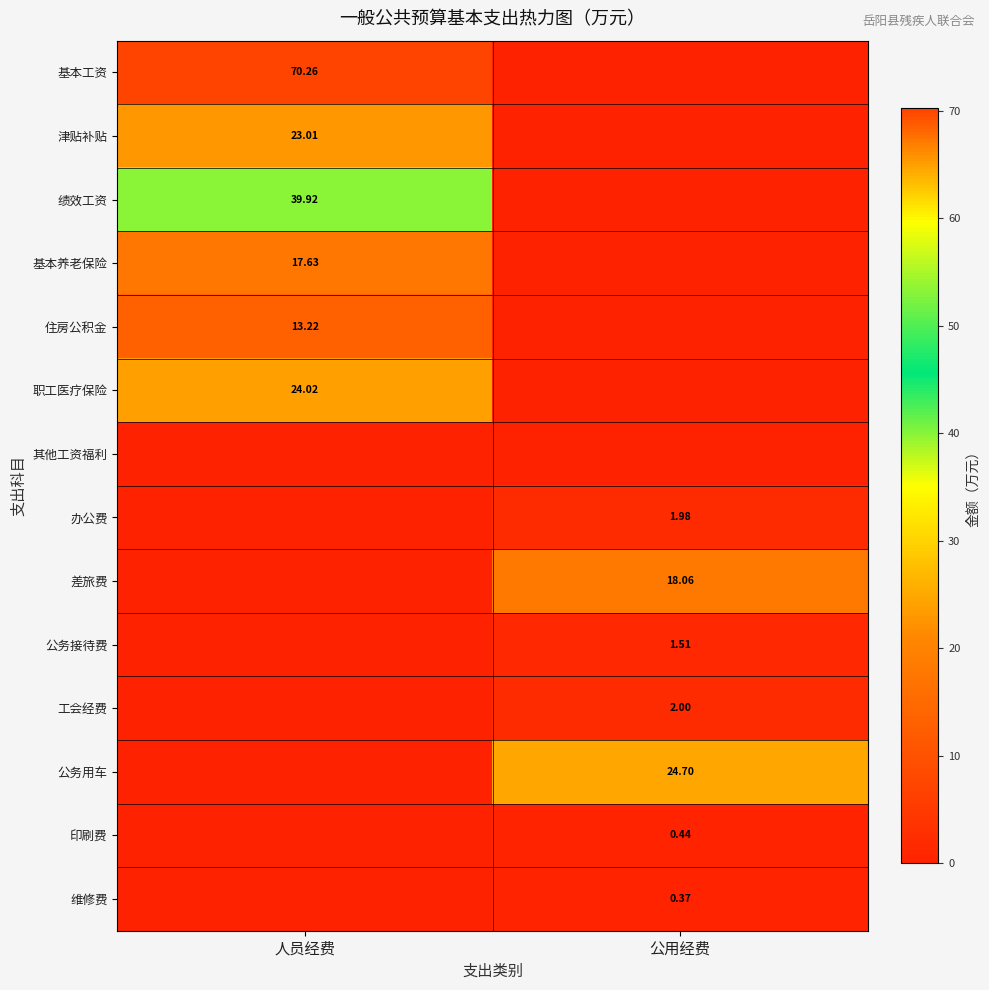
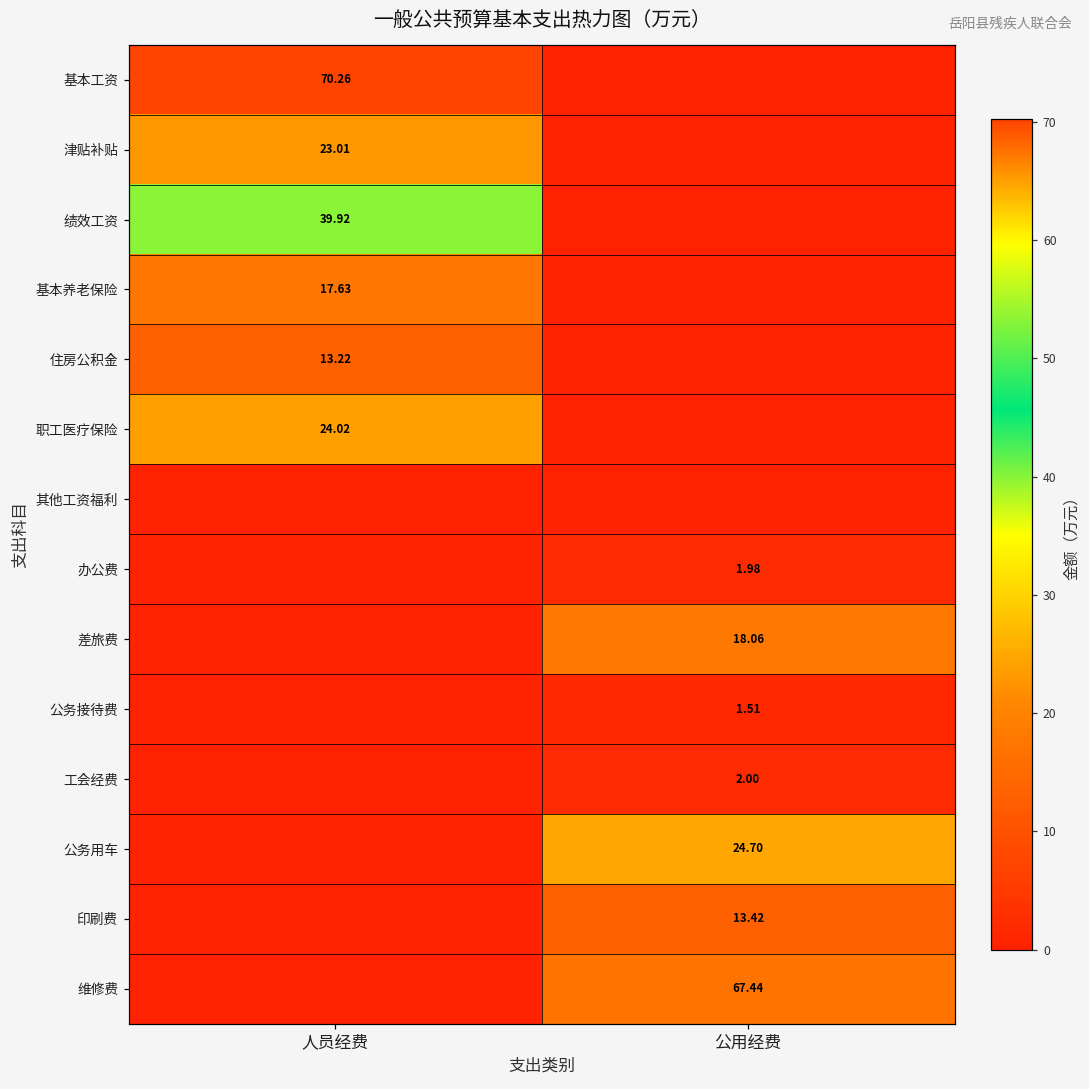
印刷费, 公用经费: 0.44 -> 13.42
维修费, 公用经费: 0.37 -> 67.44
